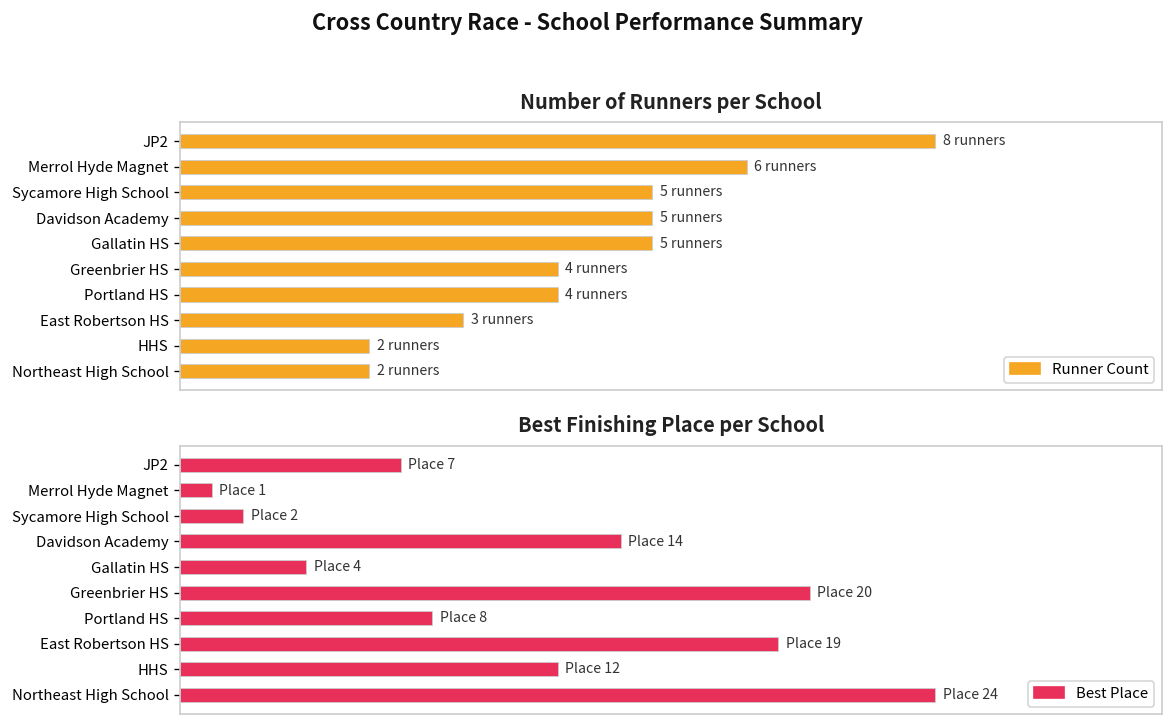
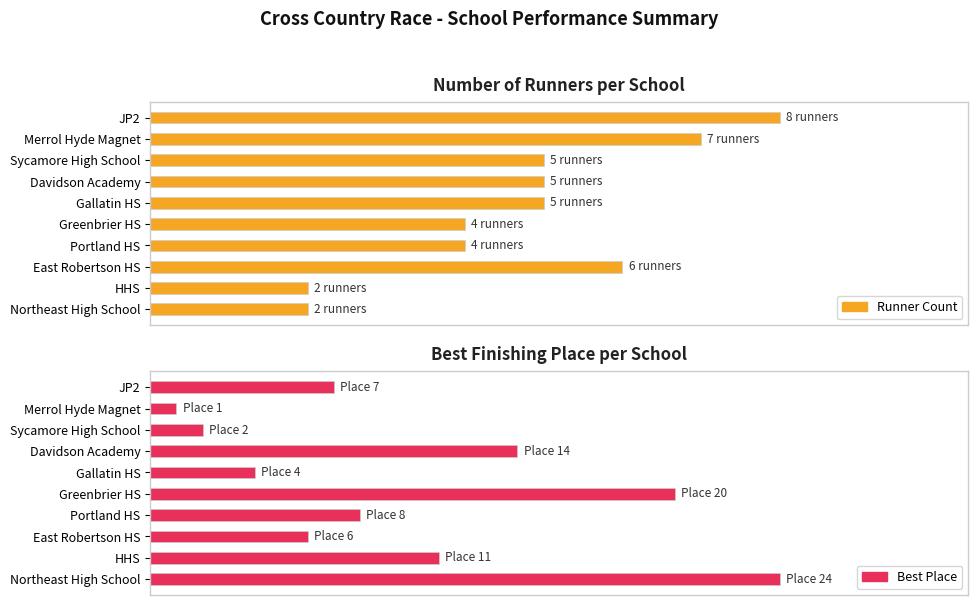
Number of Runners per School, Merrol Hyde Magnet: 6 -> 7
Number of Runners per School, East Robertson HS: 3 -> 6
Best Finishing Place per School, East Robertson HS: 19 -> 6
Best Finishing Place per School, HHS: 12 -> 11
